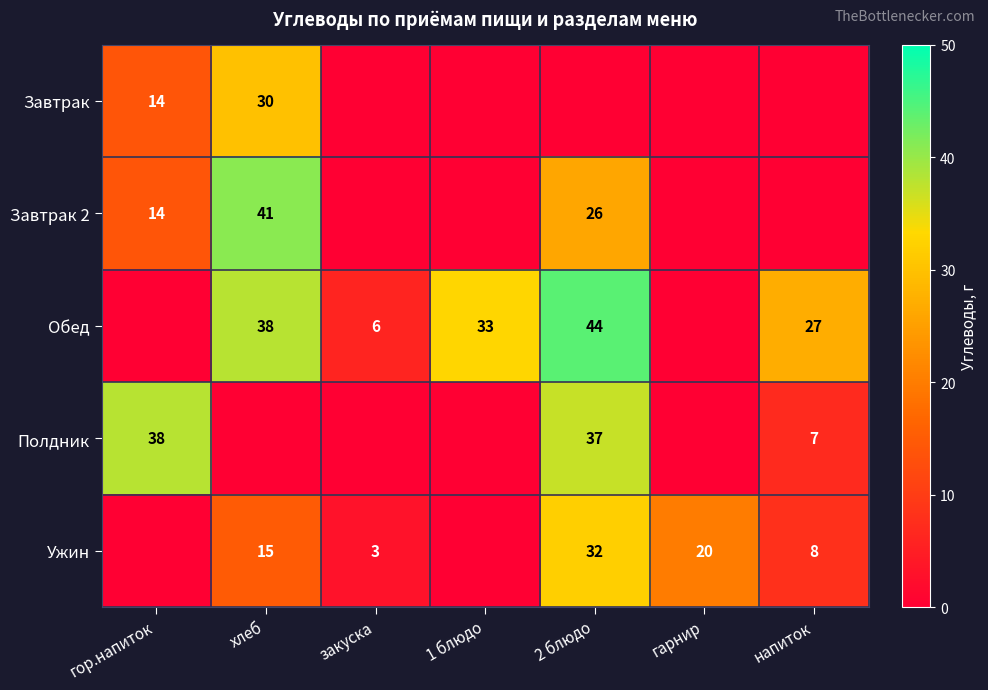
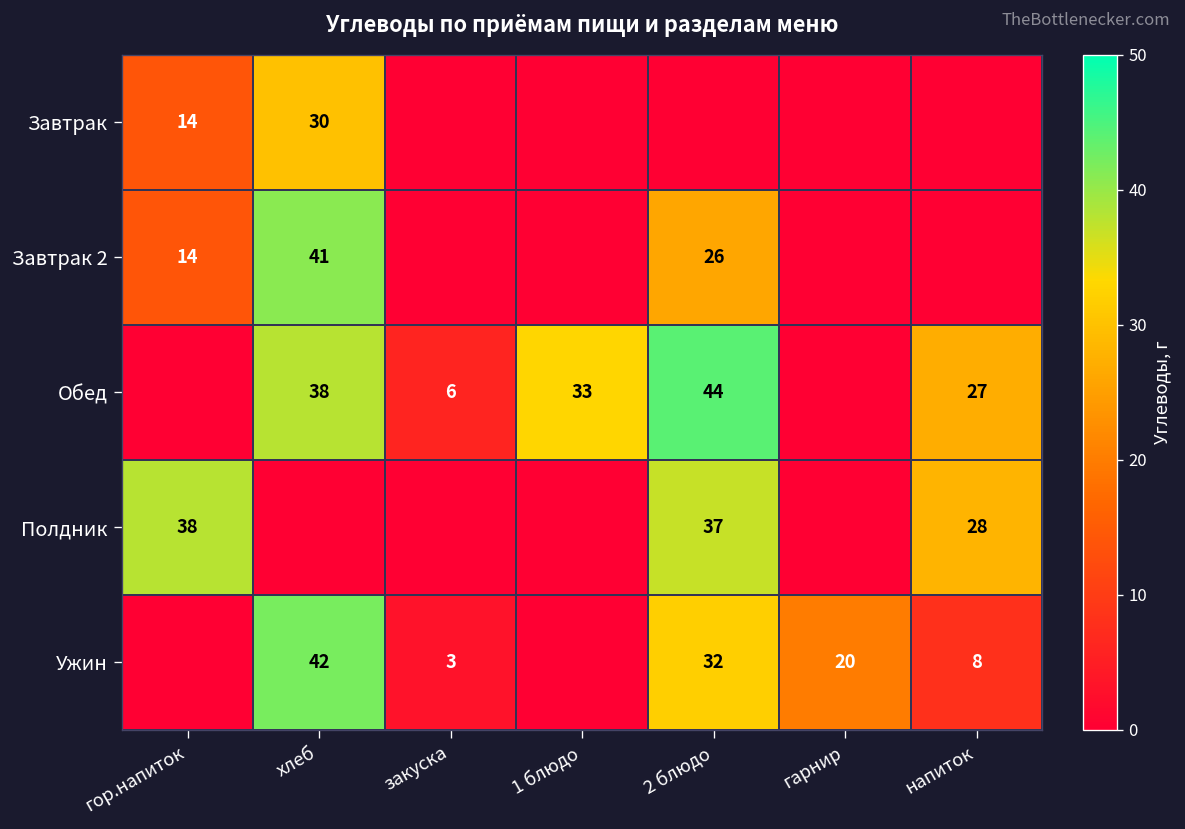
Полдник, напиток: 7 -> 28
Ужин, хлеб: 15 -> 42
